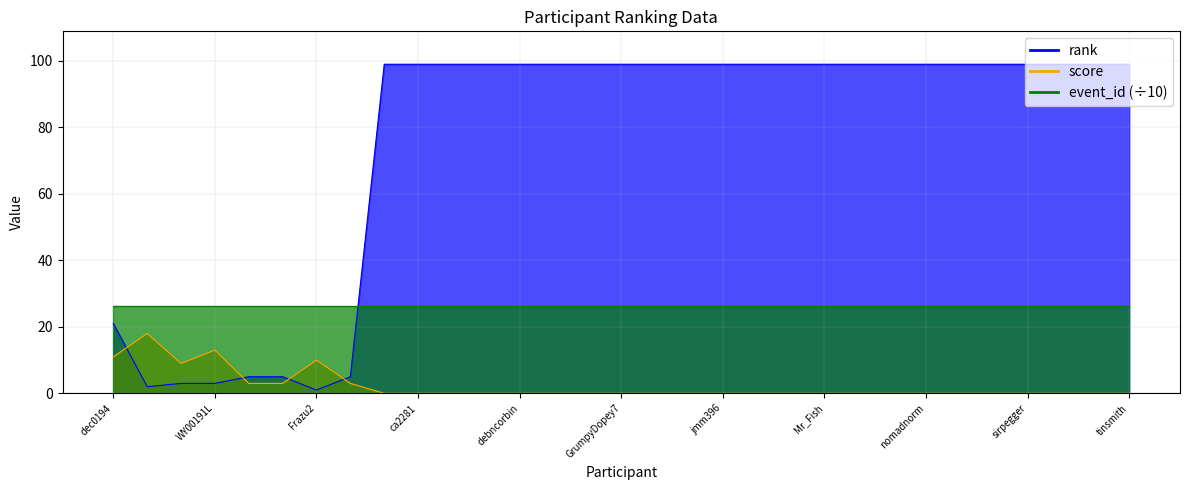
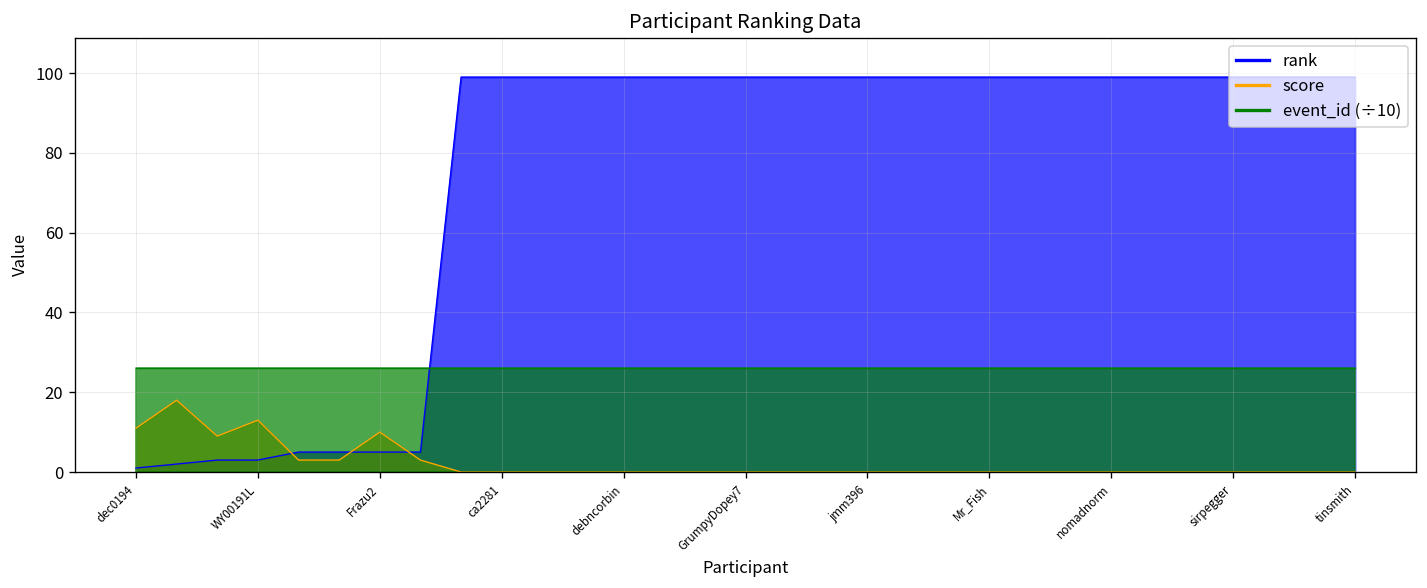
rank, dec0194: 21 -> 1
rank, Frazu2: 1 -> 5
